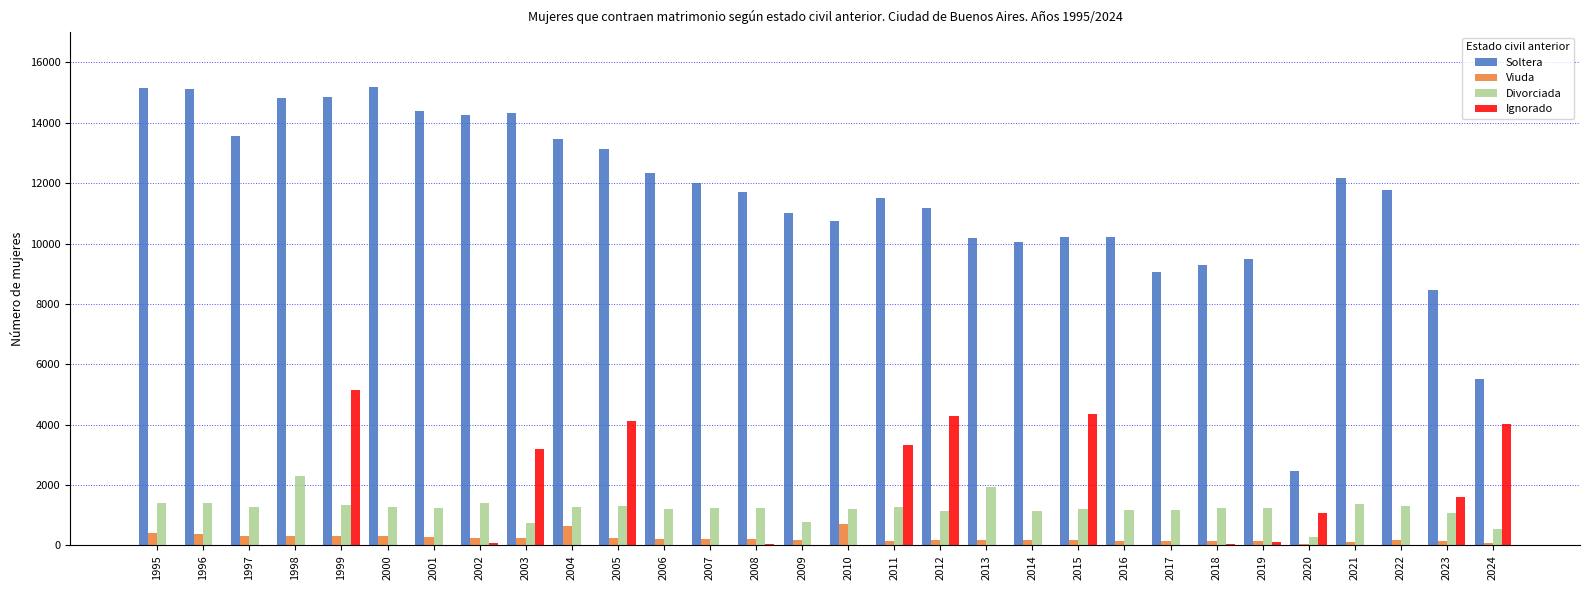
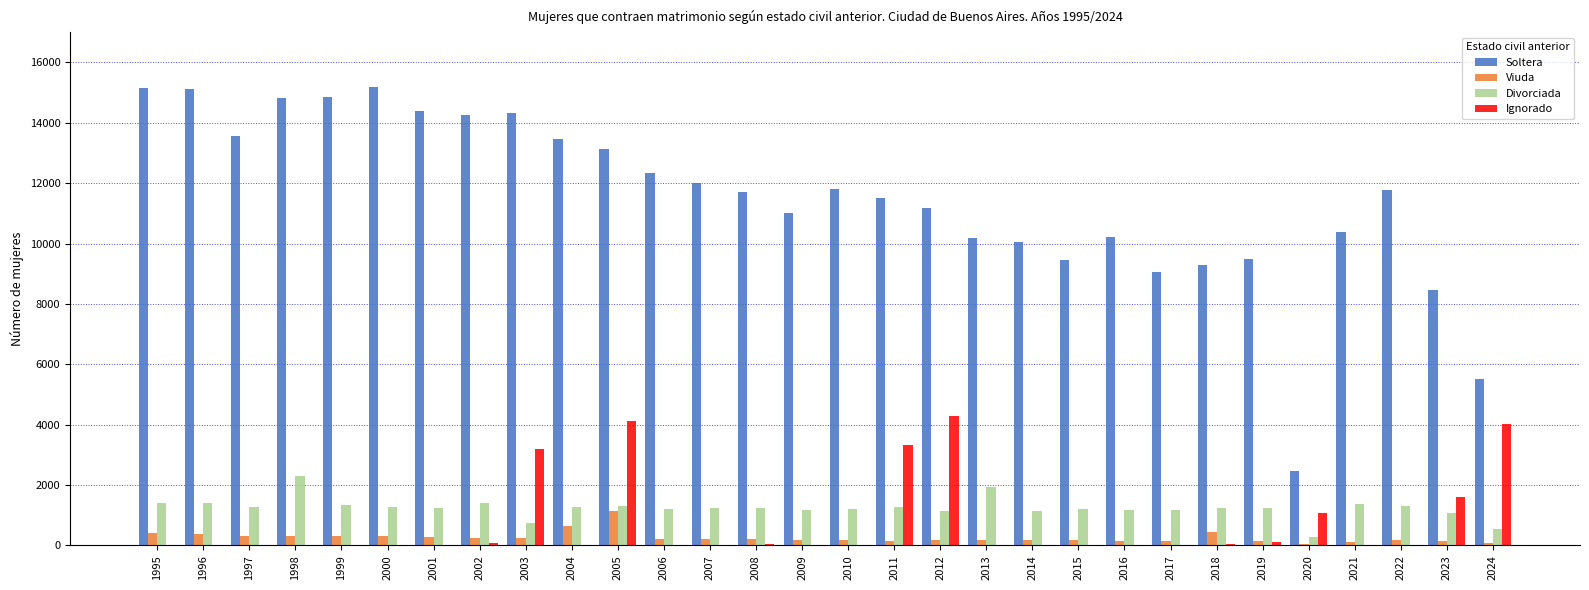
Ignorado, 1999: 5100 -> 0
Viuda, 2005: 200 -> 1200
Divorciada, 2009: 800 -> 1200
Soltera, 2010: 10800 -> 11800
Viuda, 2010: 700 -> 200
Soltera, 2015: 10200 -> 9400
Ignorado, 2015: 4400 -> 0
Viuda, 2018: 200 -> 500
Soltera, 2021: 12200 -> 10400
